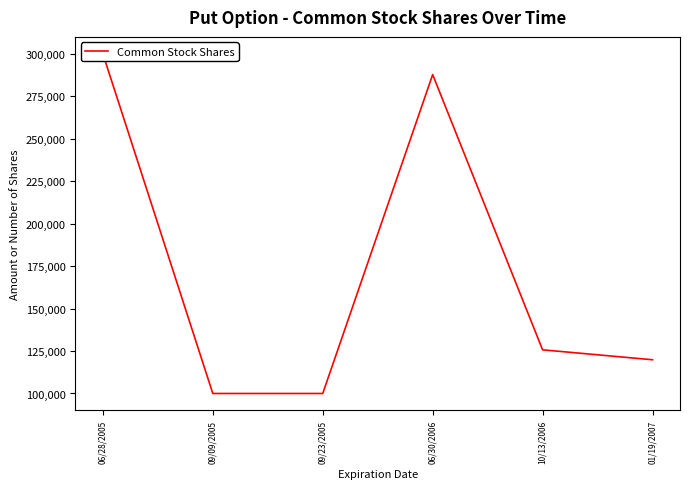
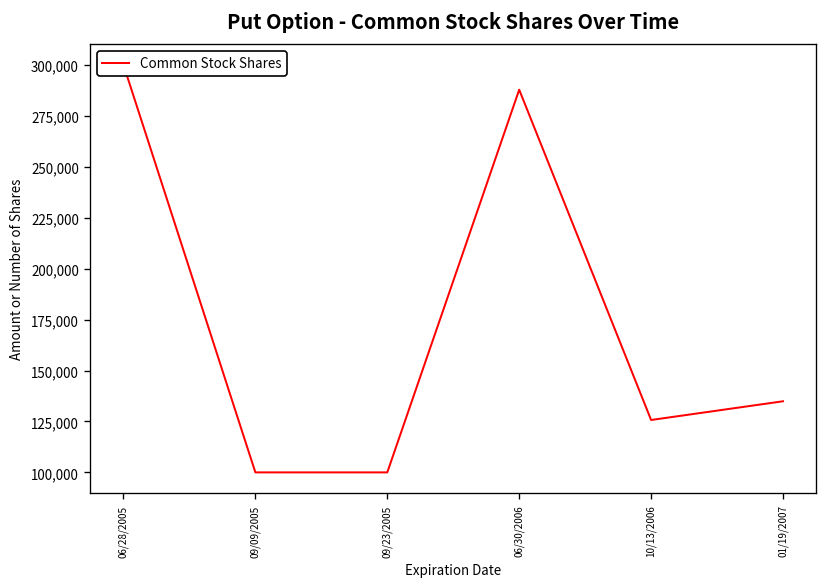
01/19/2007: 120,000 -> 135,000
